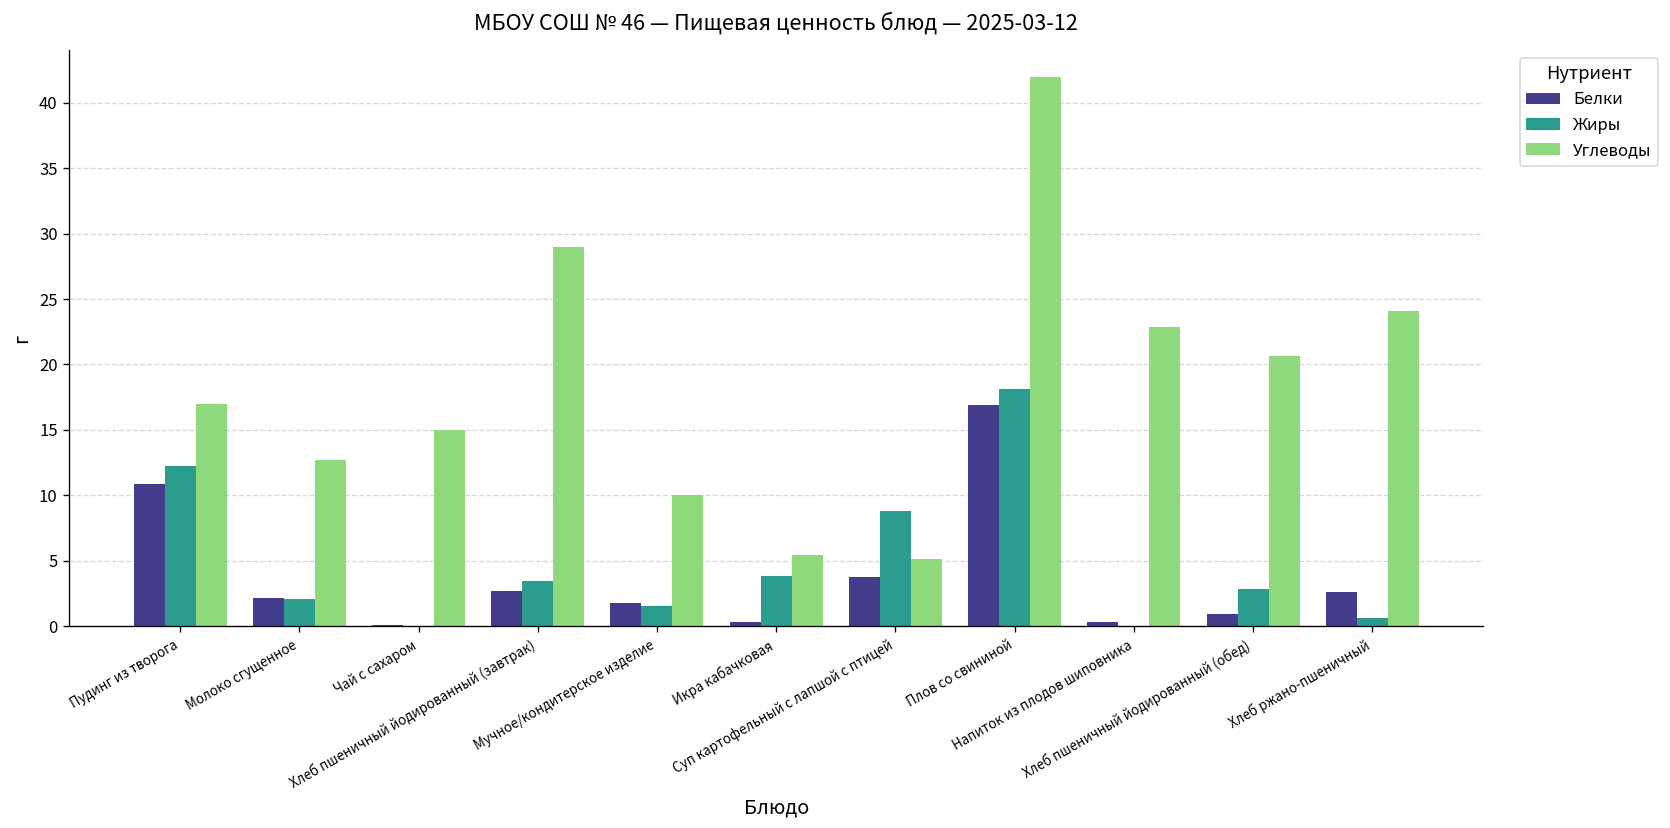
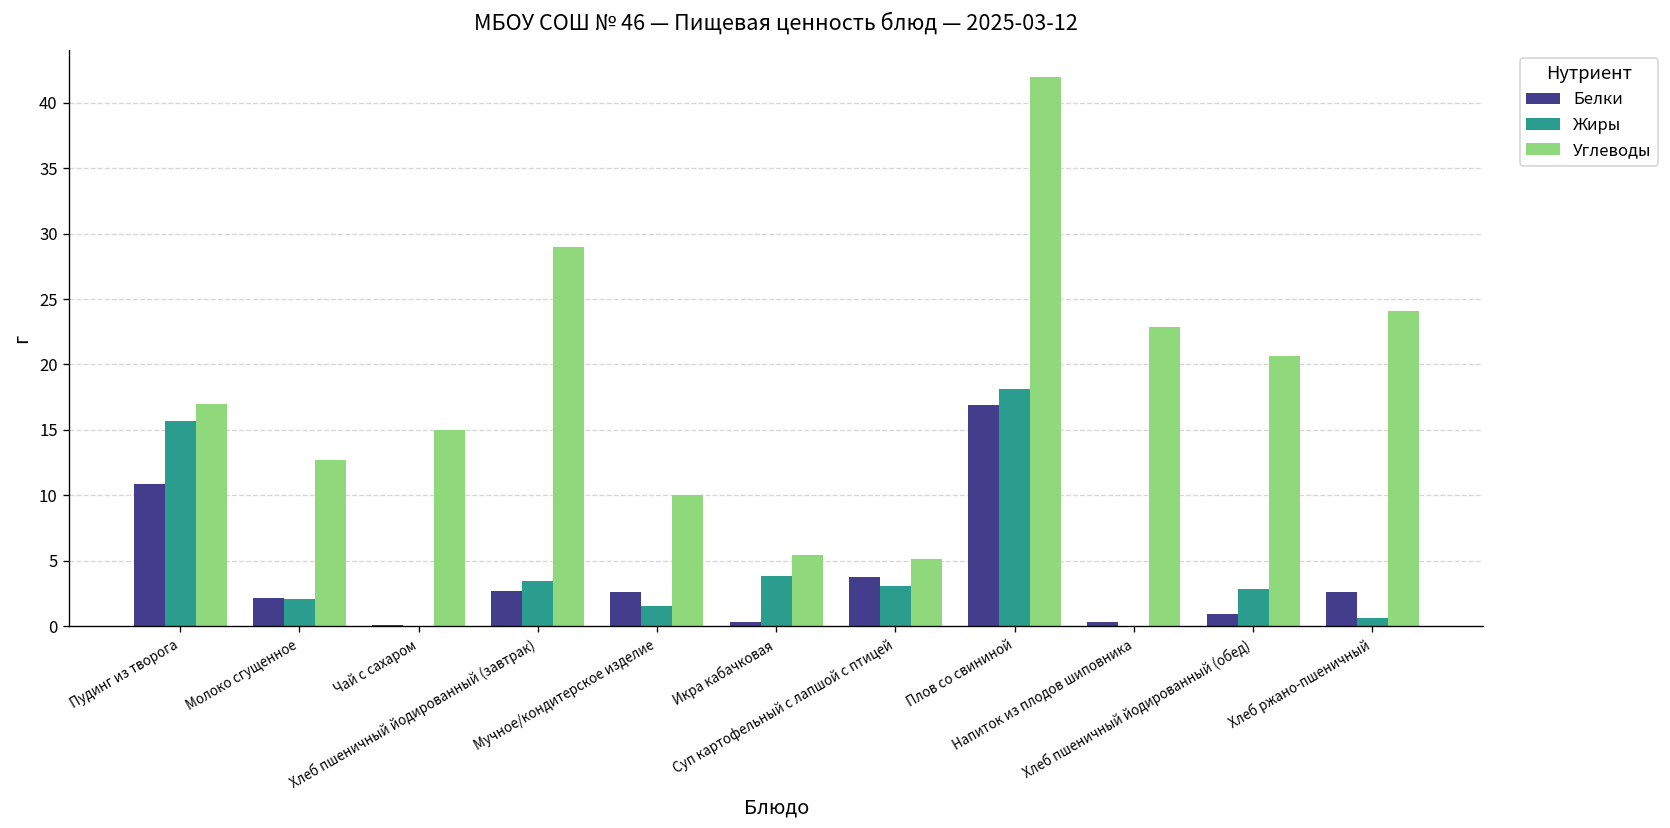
Жиры, Пудинг из творога: 12.3 -> 15.7
Белки, Мучное/кондитерское изделие: 1.8 -> 2.6
Жиры, Суп картофельный с лапшой с птицей: 8.8 -> 3.1
